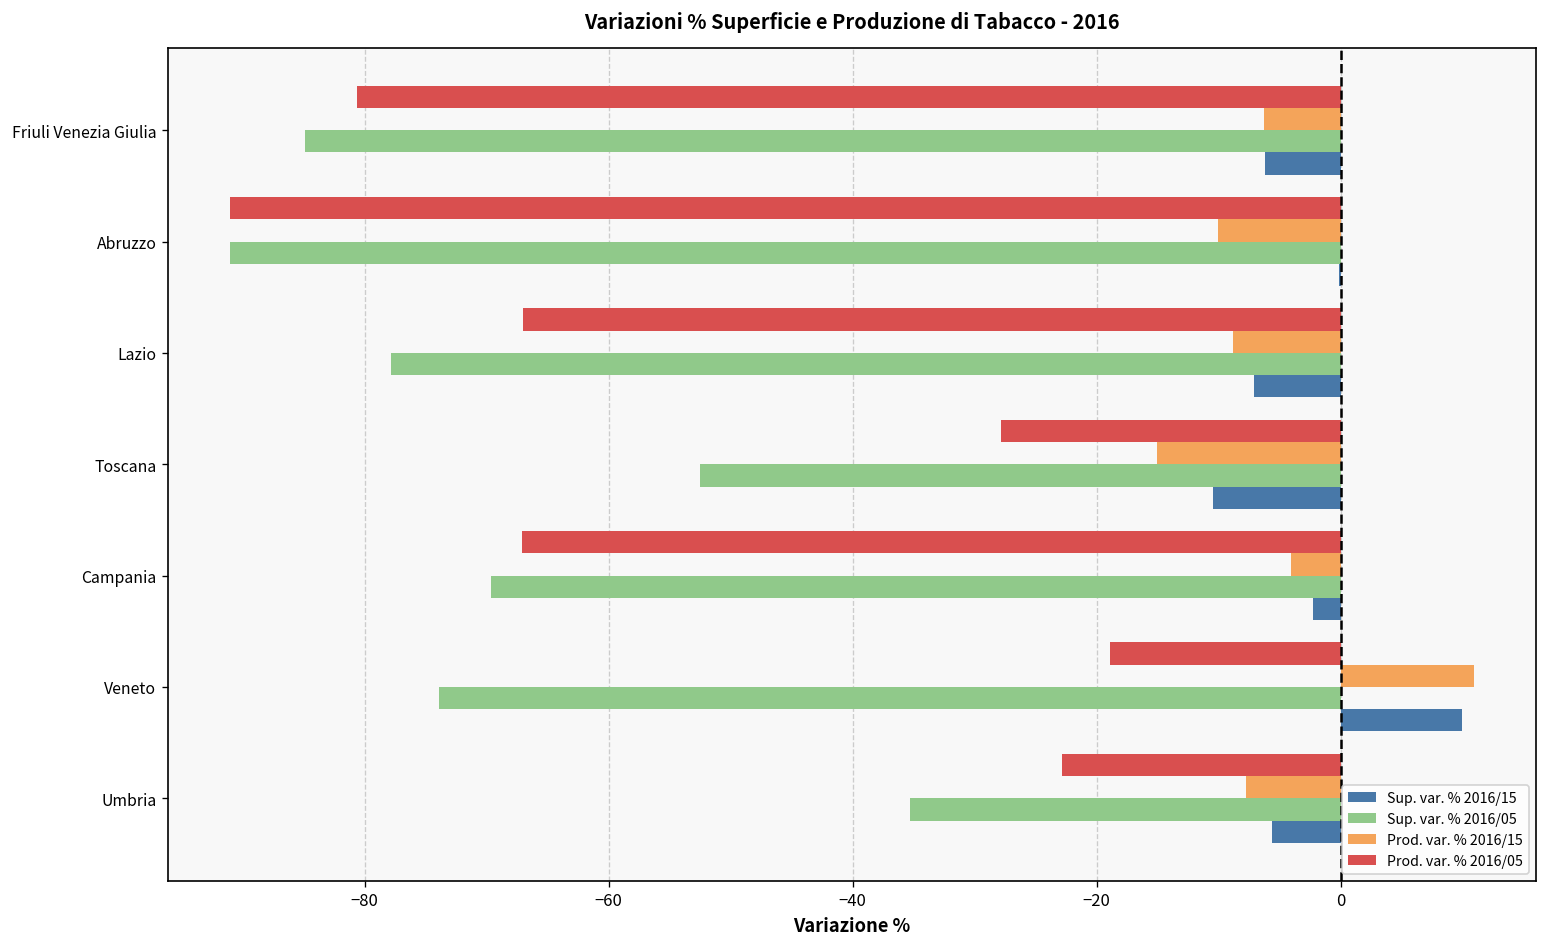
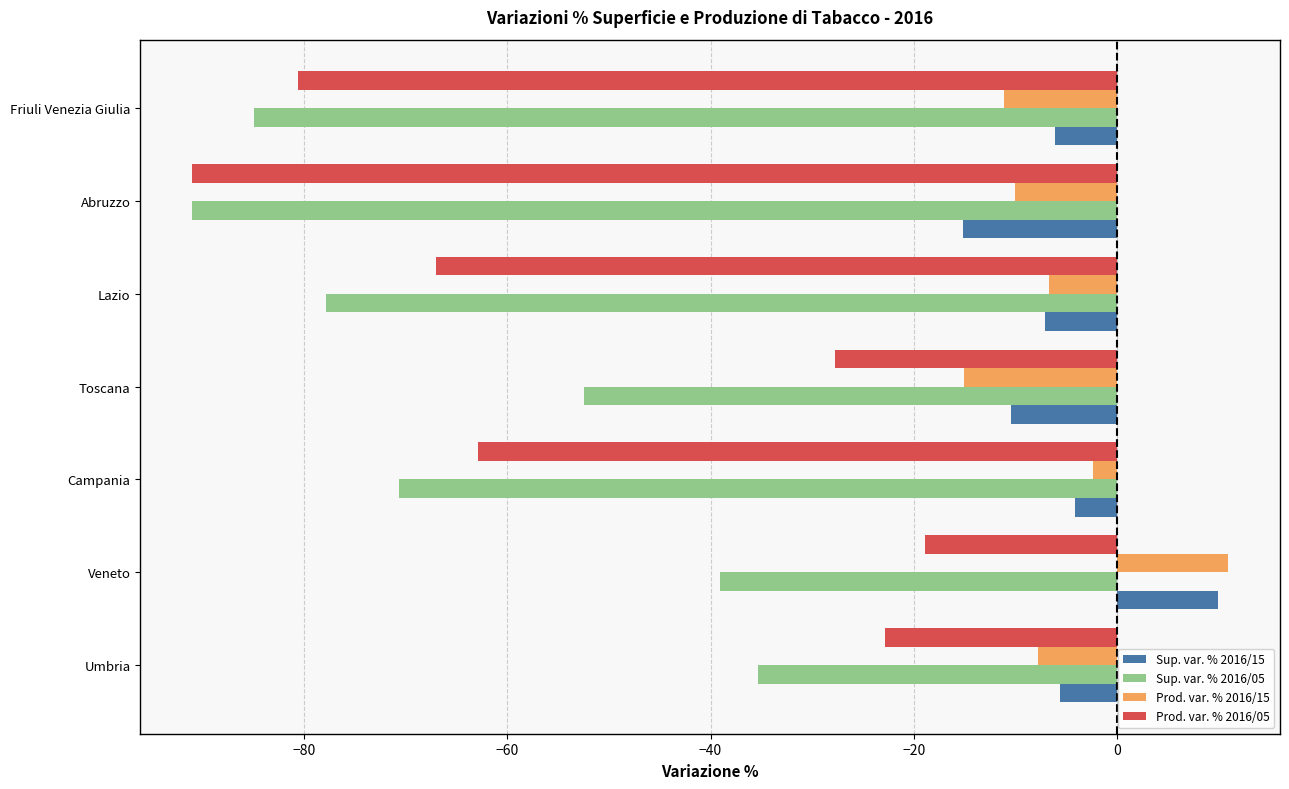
Prod. var. % 2016/15, Friuli Venezia Giulia: -6.3 -> -11.2
Sup. var. % 2016/15, Abruzzo: -0.1 -> -15.2
Prod. var. % 2016/15, Lazio: -8.8 -> -6.7
Prod. var. % 2016/05, Campania: -67.1 -> -62.9
Prod. var. % 2016/15, Campania: -4.1 -> -2.4
Sup. var. % 2016/05, Campania: -69.7 -> -70.7
Sup. var. % 2016/15, Campania: -2.2 -> -4.2
Sup. var. % 2016/05, Veneto: -73.9 -> -39.0
